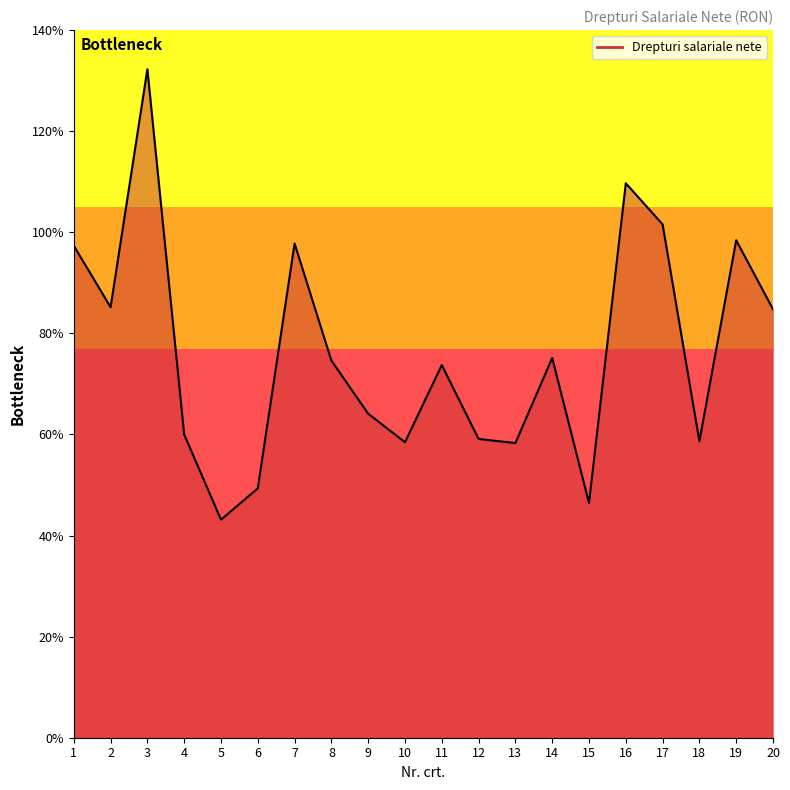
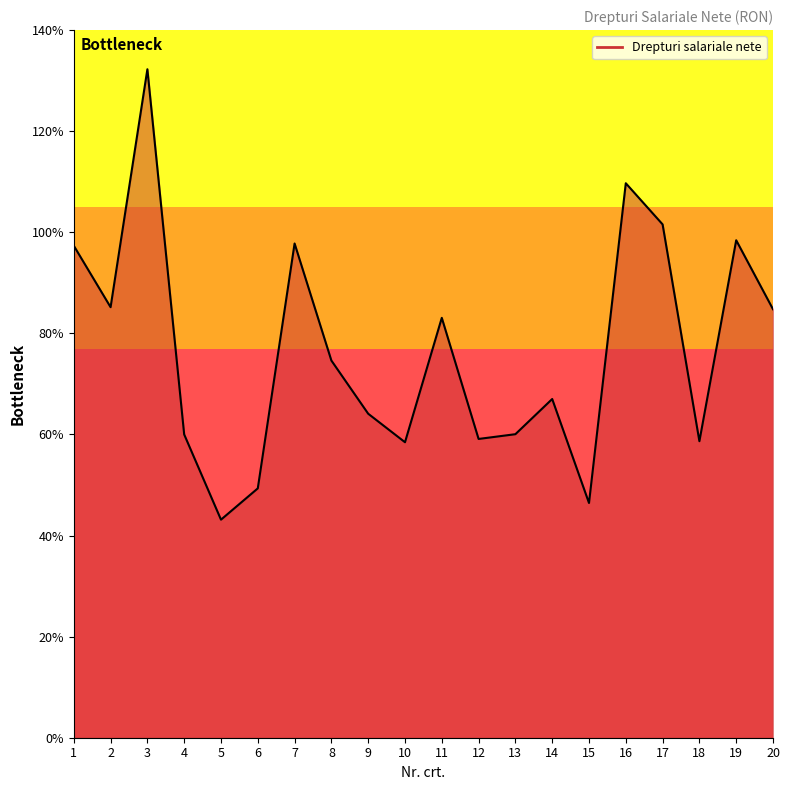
11: 74% -> 83%
13: 58% -> 60%
14: 75% -> 67%
